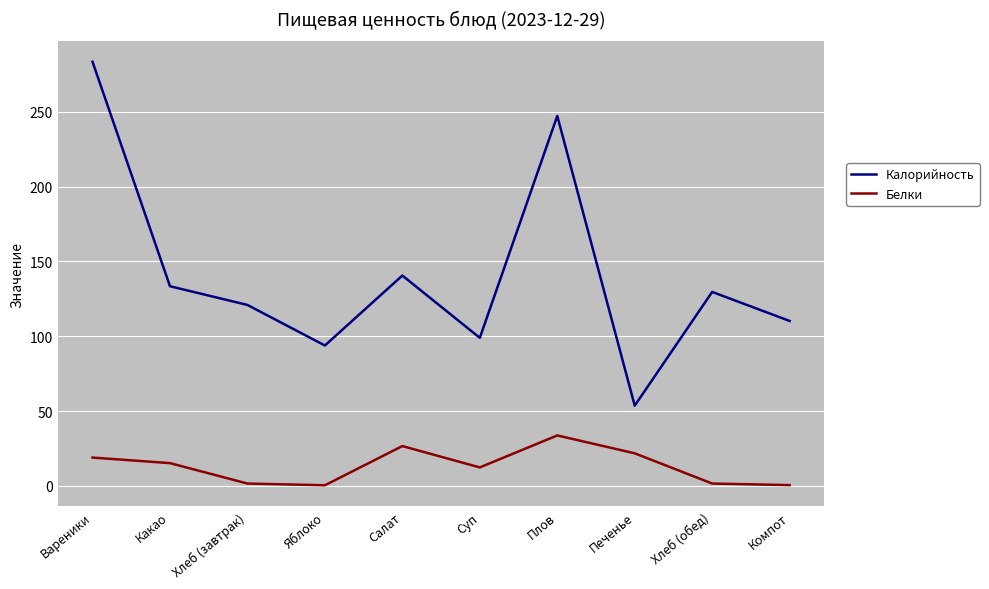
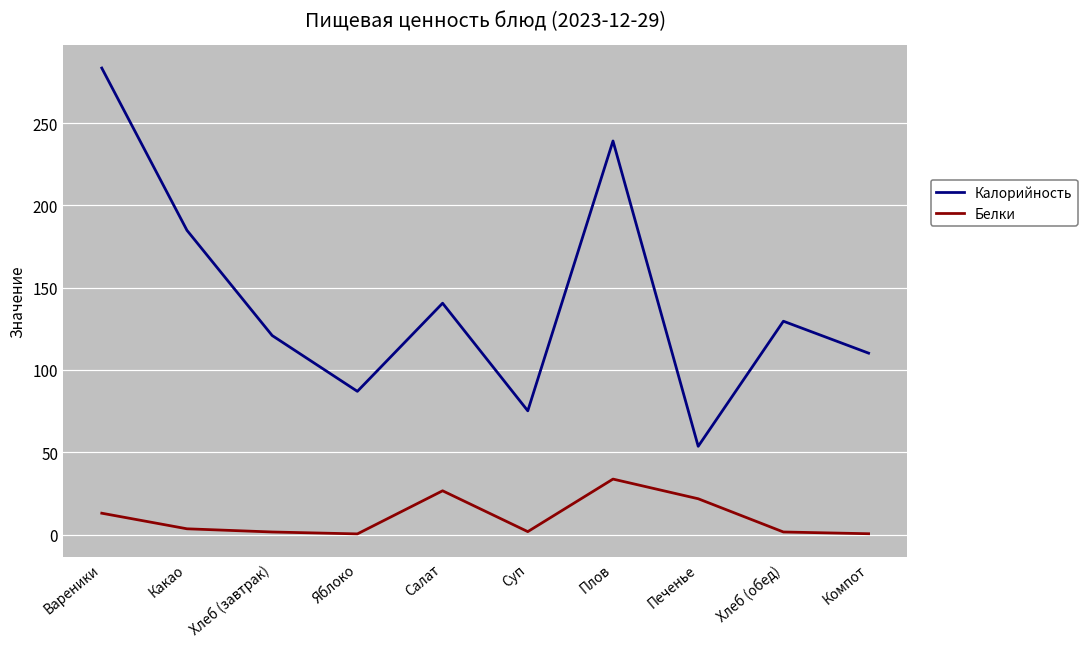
Белки, Вареники: 19 -> 13
Калорийность, Какао: 133 -> 185
Белки, Какао: 15 -> 4
Калорийность, Яблоко: 94 -> 87
Калорийность, Суп: 99 -> 75
Белки, Суп: 12 -> 2
Калорийность, Плов: 247 -> 239
